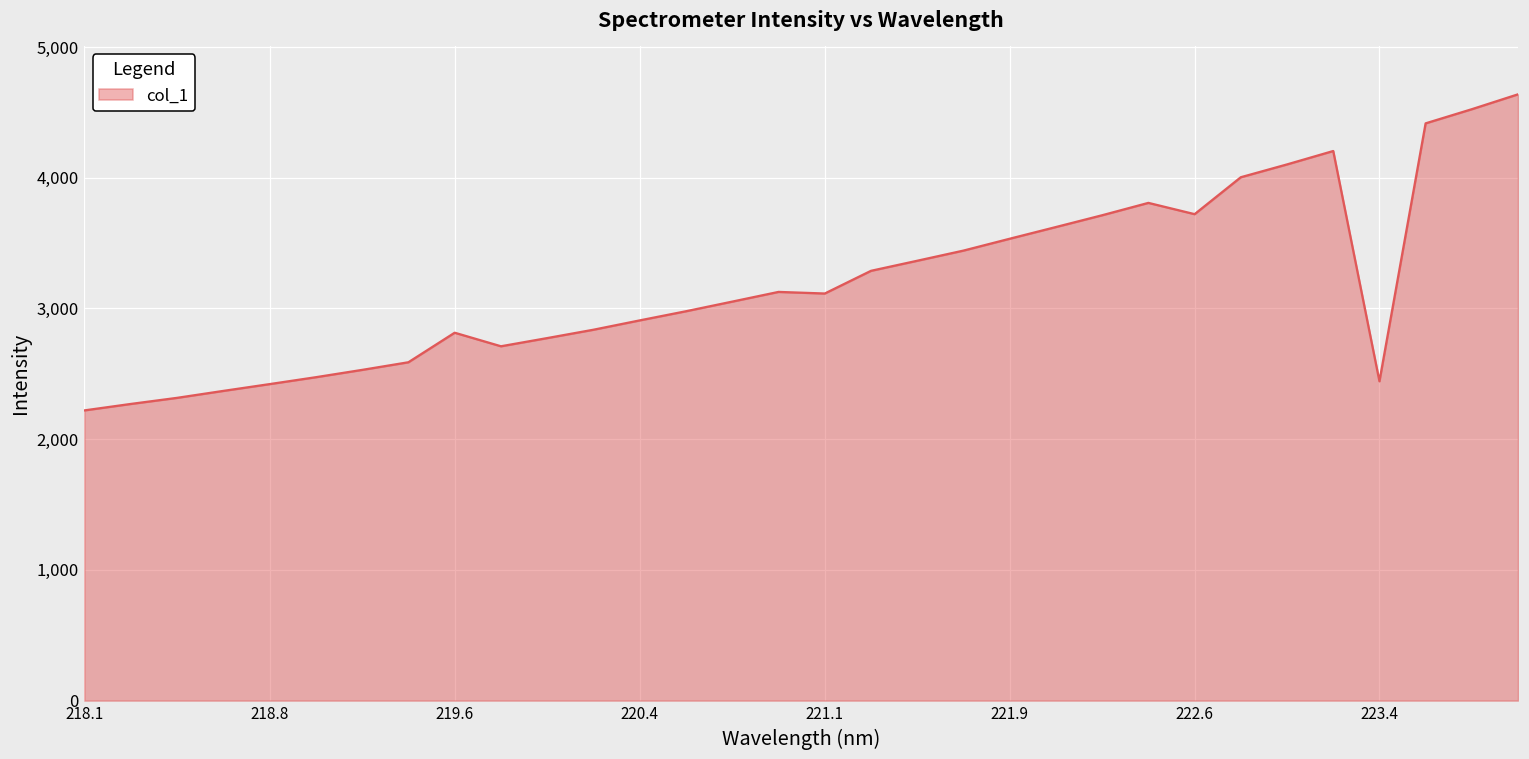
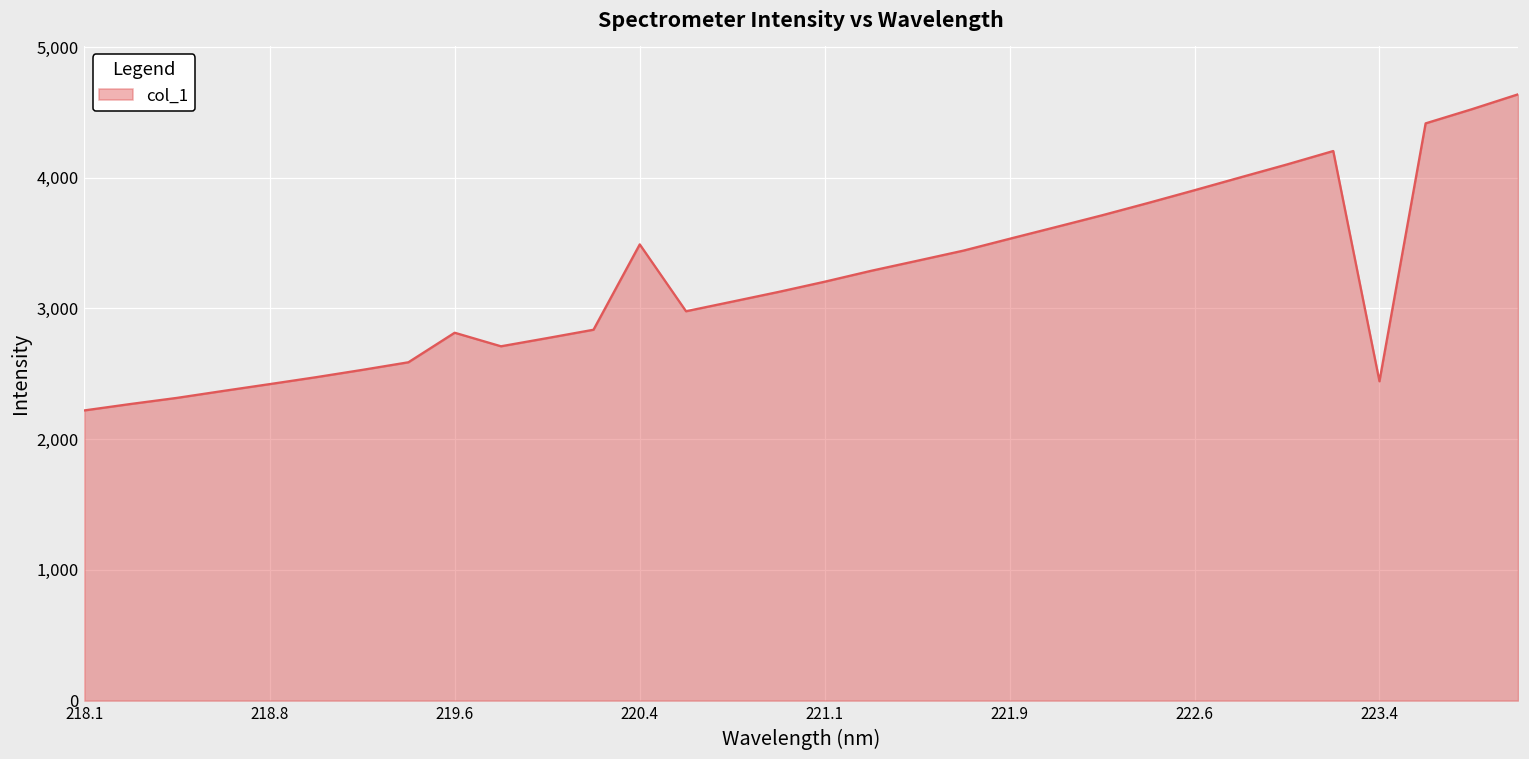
220.4: 2,910 -> 3,490
221.1: 3,110 -> 3,210
222.6: 3,720 -> 3,910
